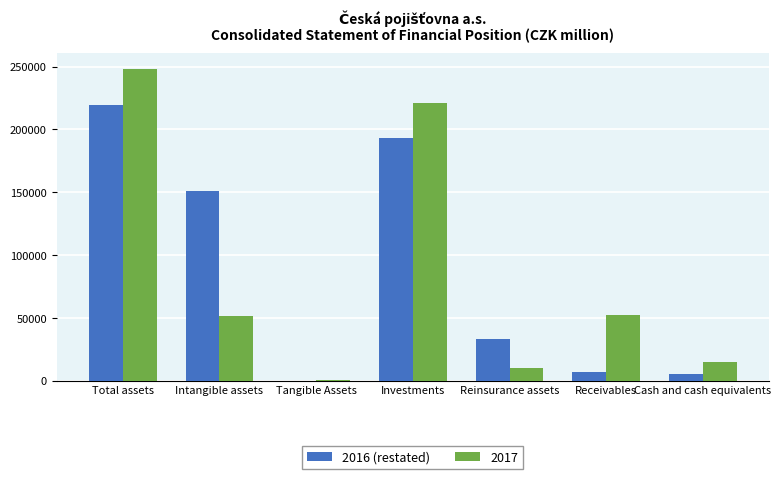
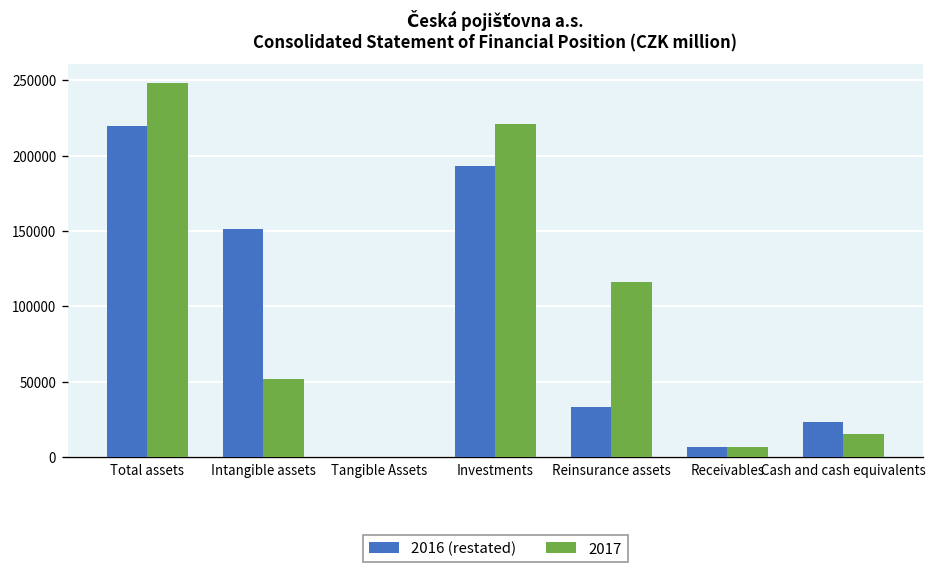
2017, Reinsurance assets: 10000 -> 116000
2017, Receivables: 52000 -> 7000
2016 (restated), Cash and cash equivalents: 6000 -> 23000
